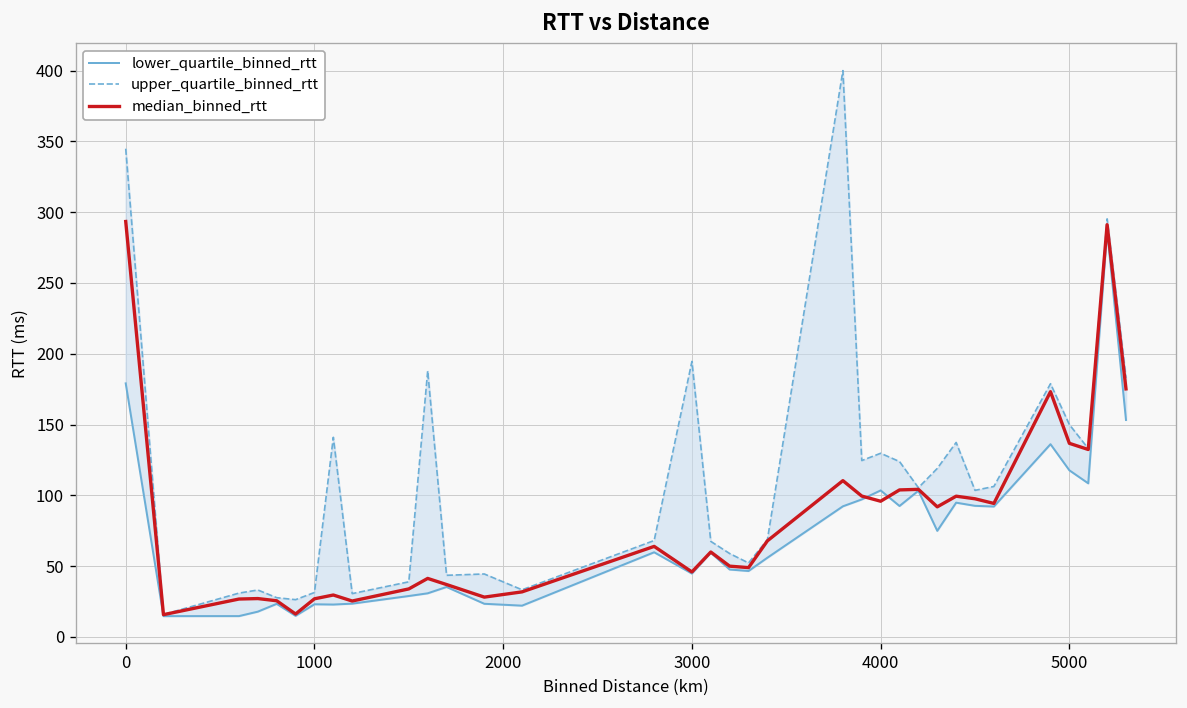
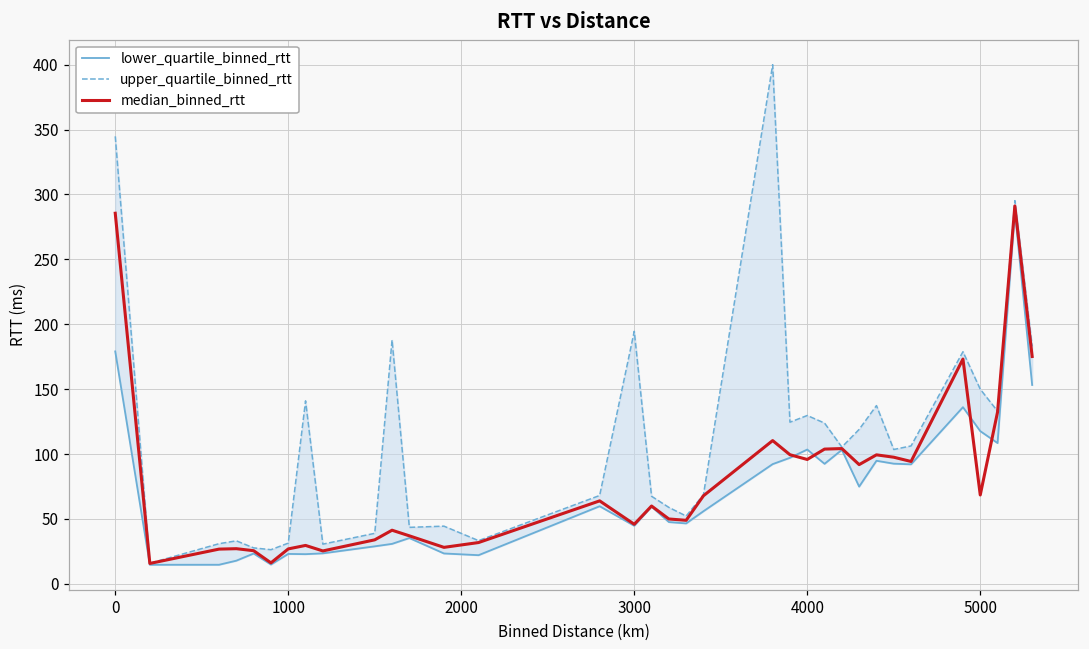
median_binned_rtt, 0: 293 -> 286
median_binned_rtt, 5000: 137 -> 68
